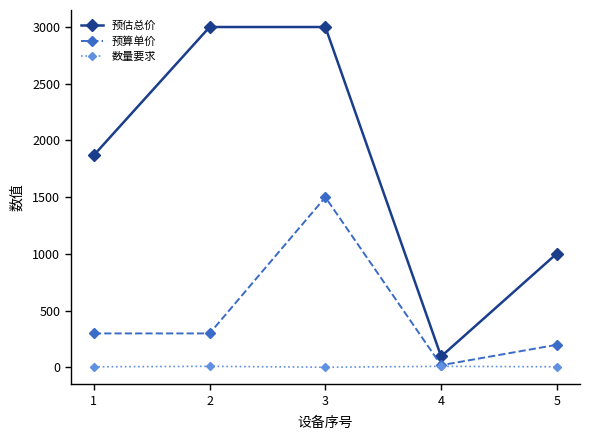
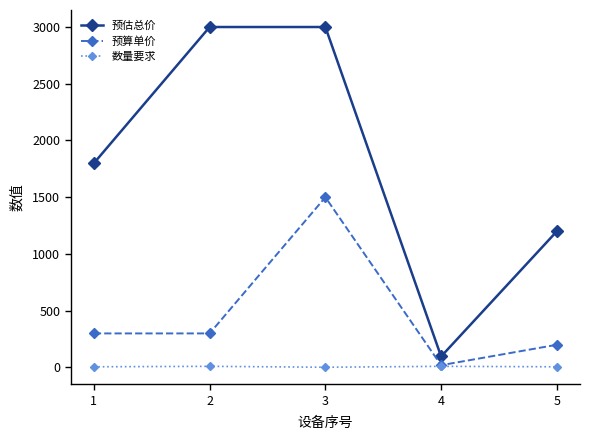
预估总价, 1: 1870 -> 1800
预估总价, 5: 1000 -> 1200
